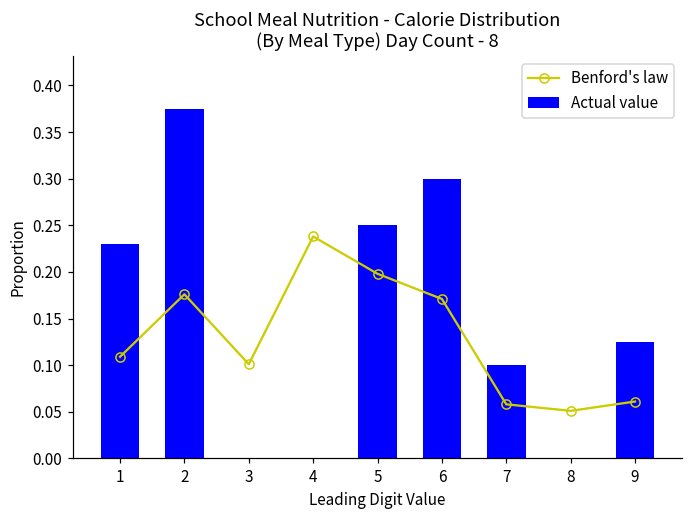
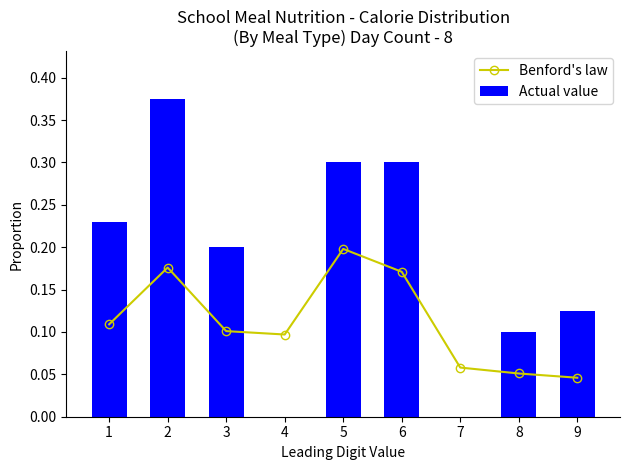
Actual value, 3: 0.0 -> 0.2
Benford's law, 4: 0.24 -> 0.10
Actual value, 5: 0.25 -> 0.30
Actual value, 7: 0.1 -> 0.0
Actual value, 8: 0.0 -> 0.1
Benford's law, 9: 0.06 -> 0.05
